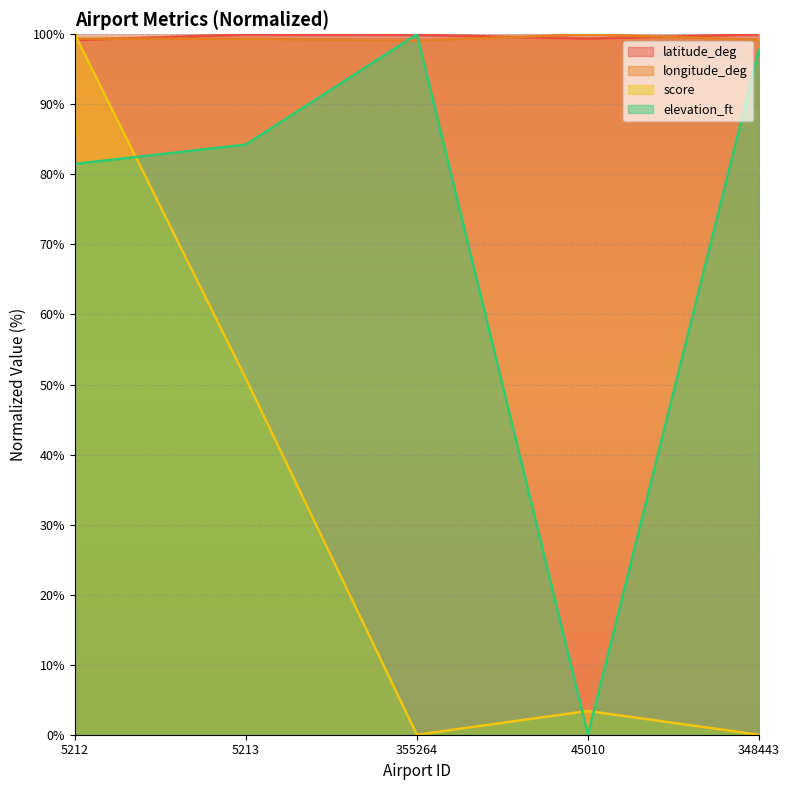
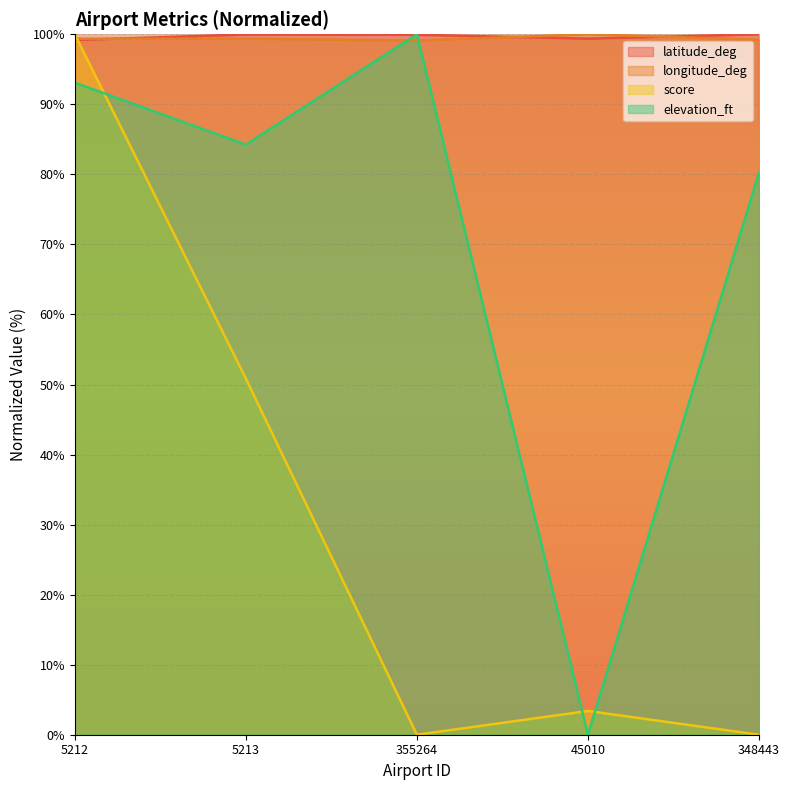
elevation_ft, 5212: 81% -> 93%
elevation_ft, 348443: 98% -> 80%
